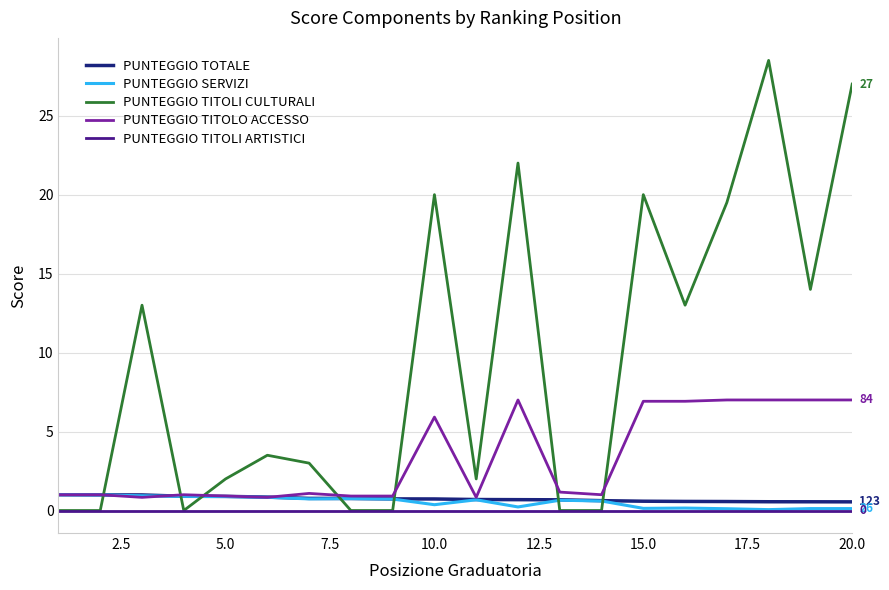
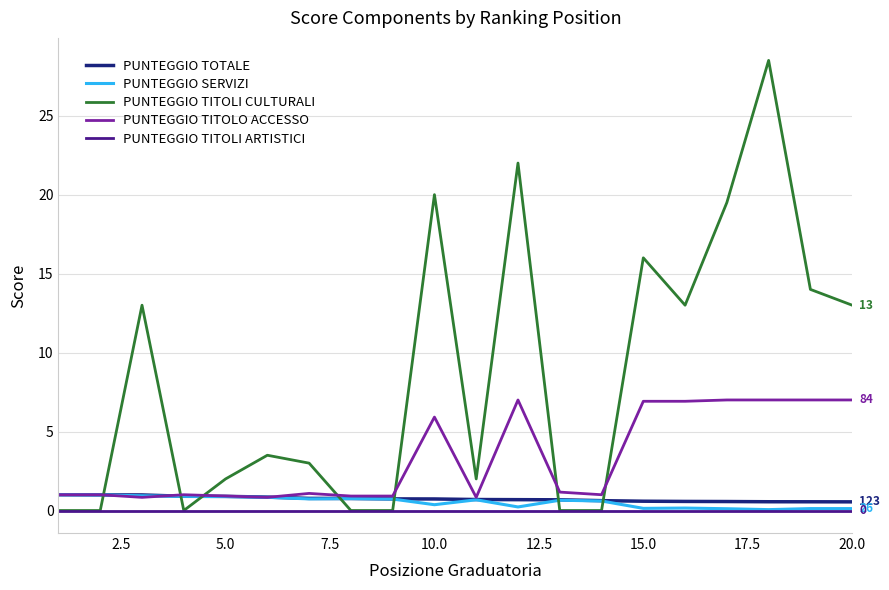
PUNTEGGIO TITOLI CULTURALI, 15.0: 20 -> 16
PUNTEGGIO TITOLI CULTURALI, 20.0: 27 -> 13
